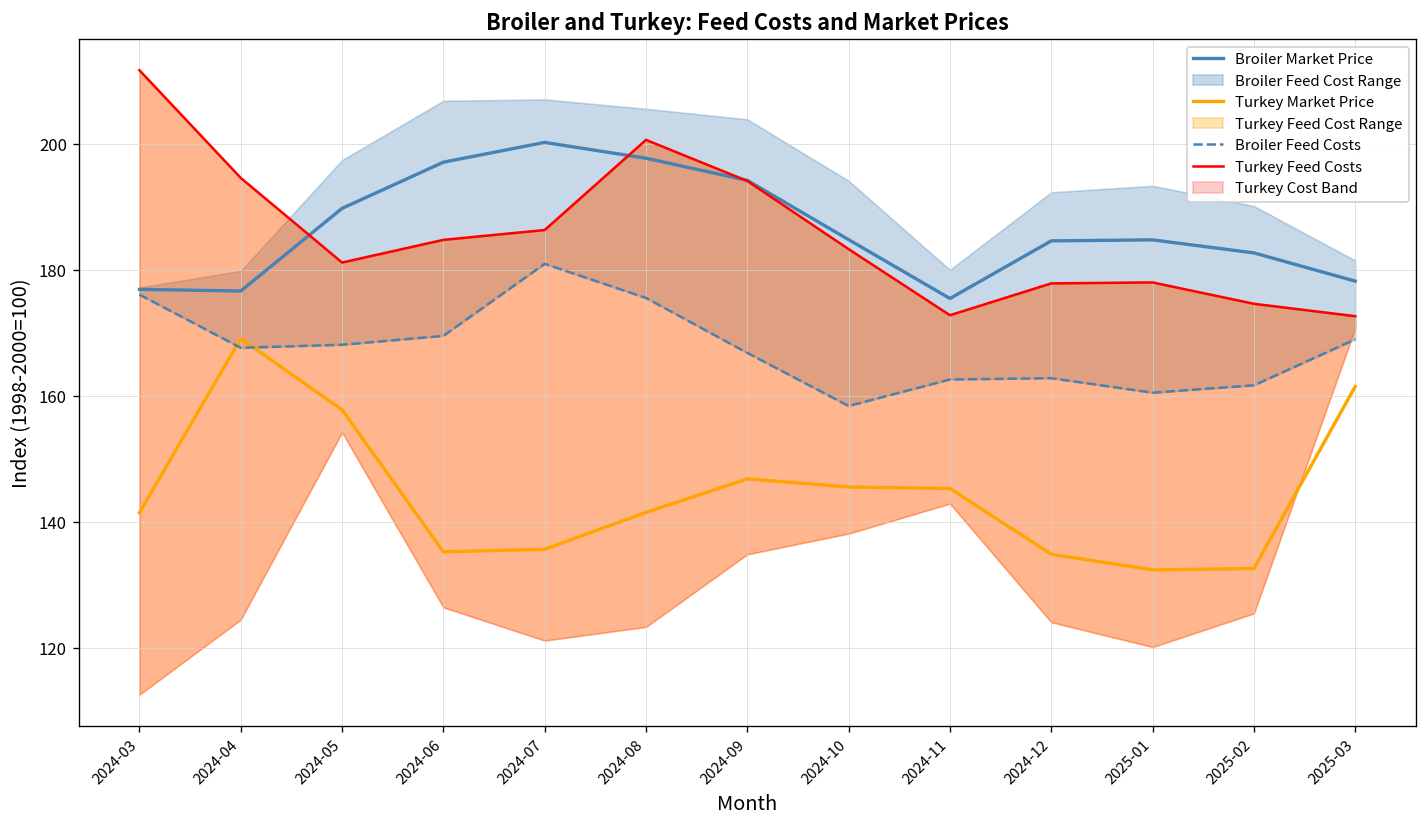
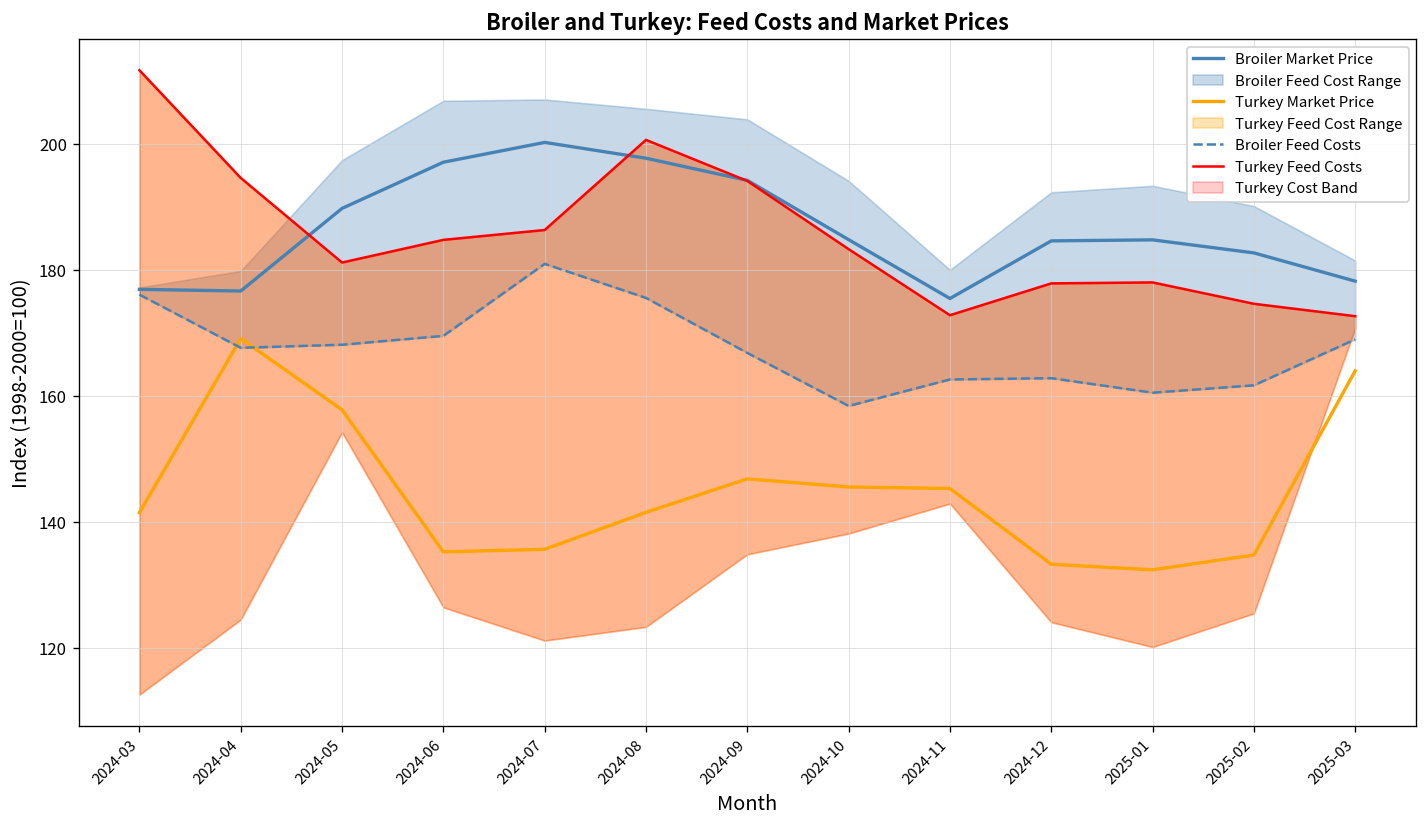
Turkey Market Price, 2024-12: 135 -> 133
Turkey Market Price, 2025-02: 133 -> 135
Turkey Market Price, 2025-03: 161 -> 164
